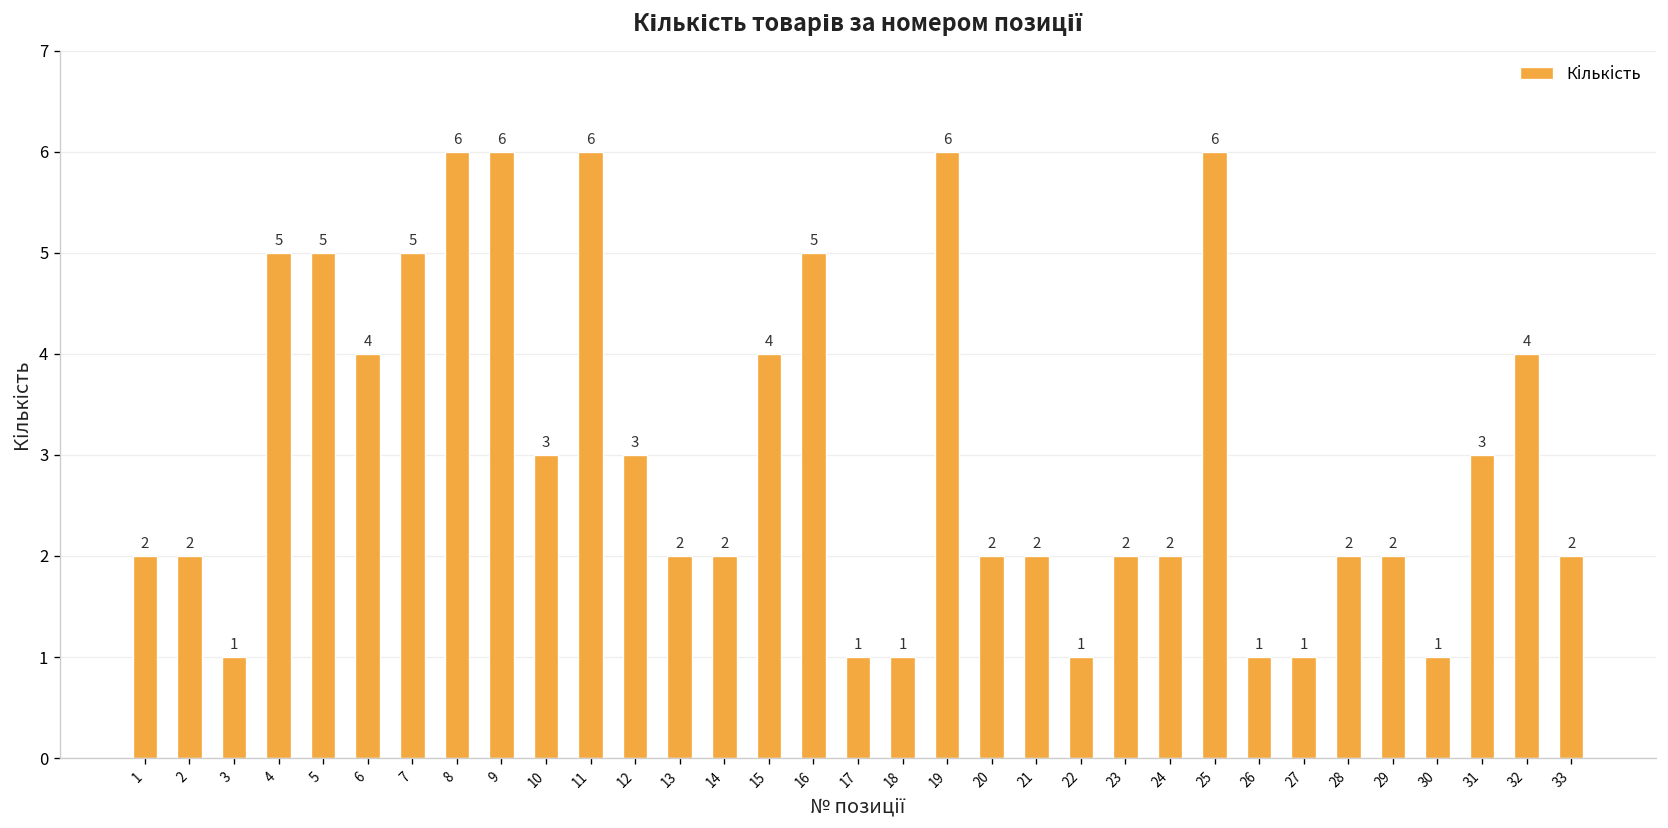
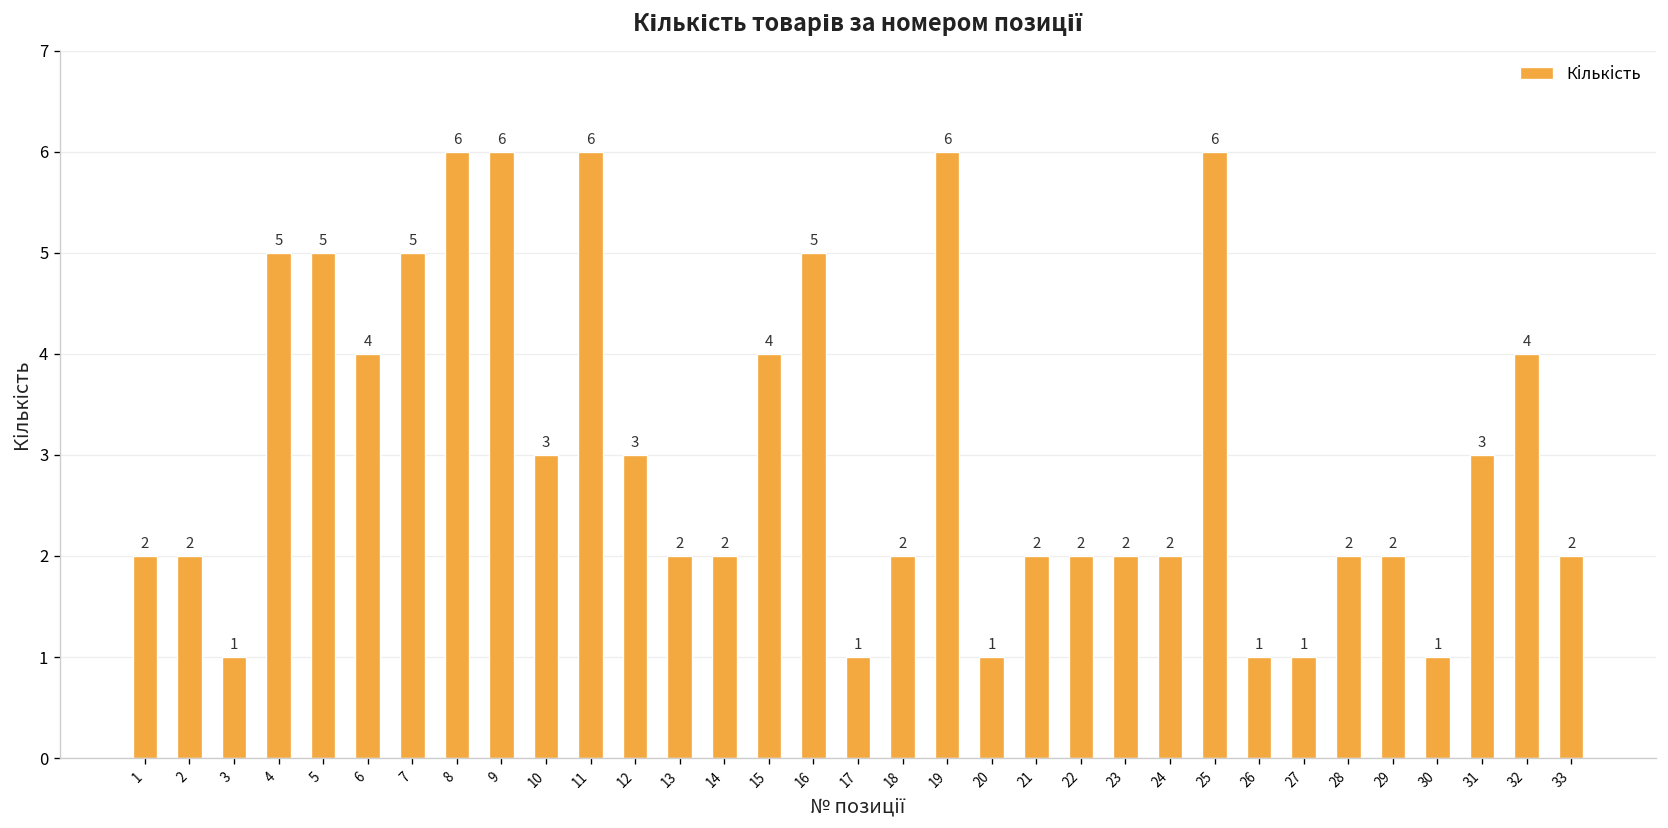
18: 1 -> 2
20: 2 -> 1
22: 1 -> 2
